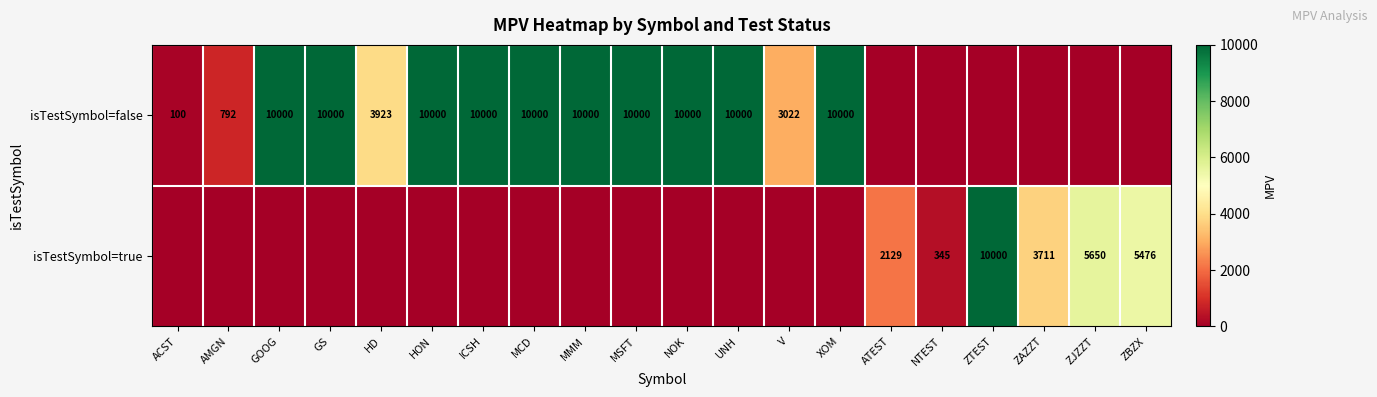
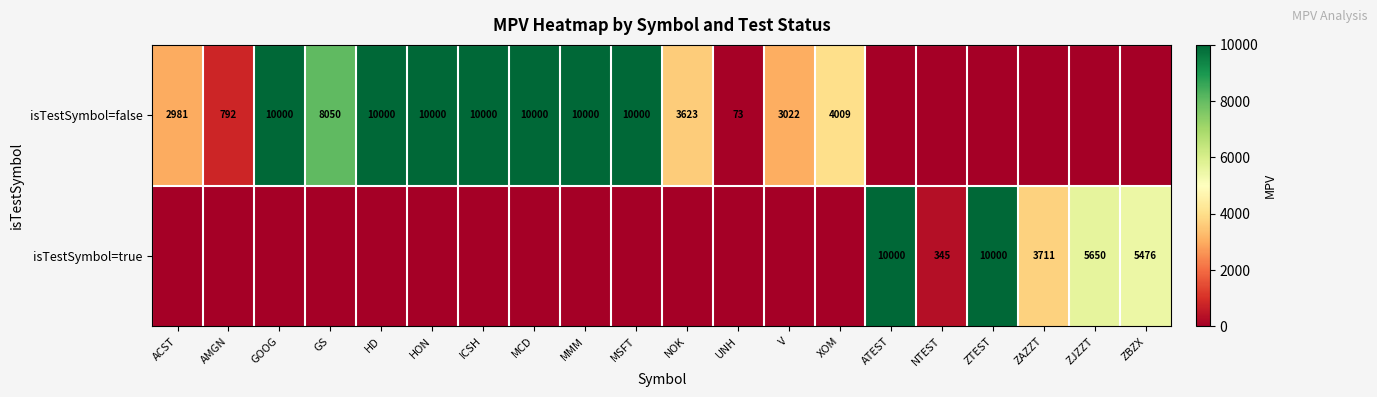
isTestSymbol=false, ACST: 100 -> 2981
isTestSymbol=false, GS: 10000 -> 8050
isTestSymbol=false, HD: 3923 -> 10000
isTestSymbol=false, NOK: 10000 -> 3623
isTestSymbol=false, UNH: 10000 -> 73
isTestSymbol=false, XOM: 10000 -> 4009
isTestSymbol=true, ATEST: 2129 -> 10000
